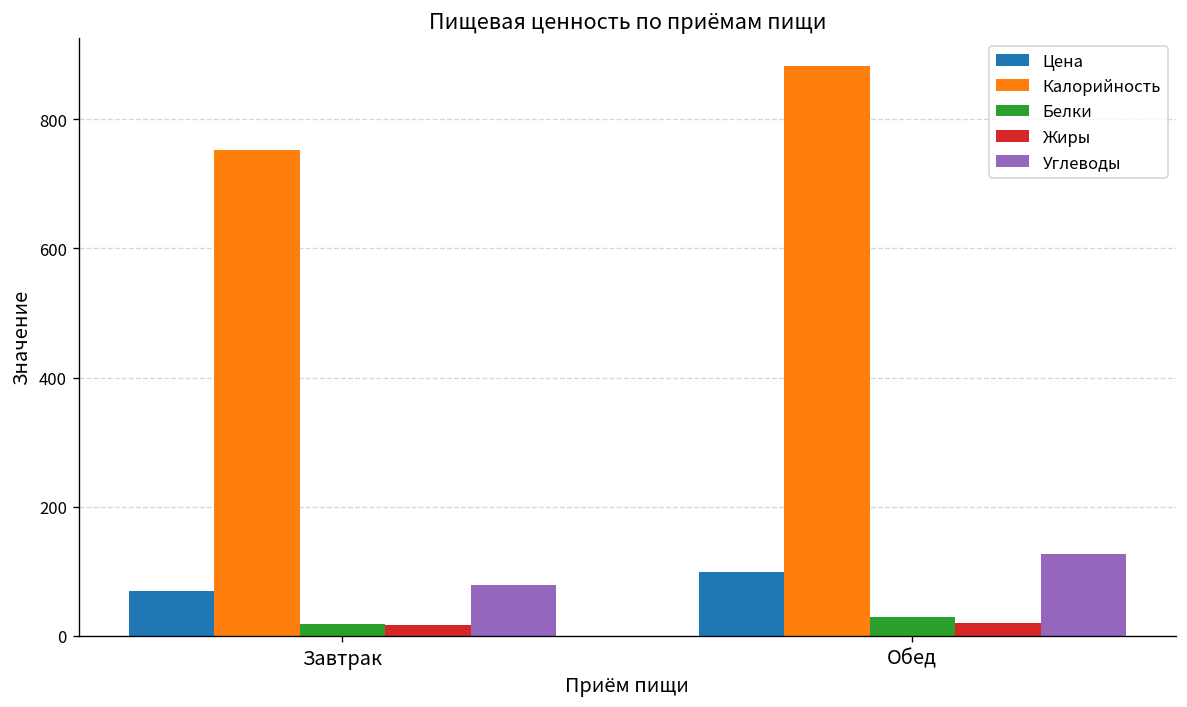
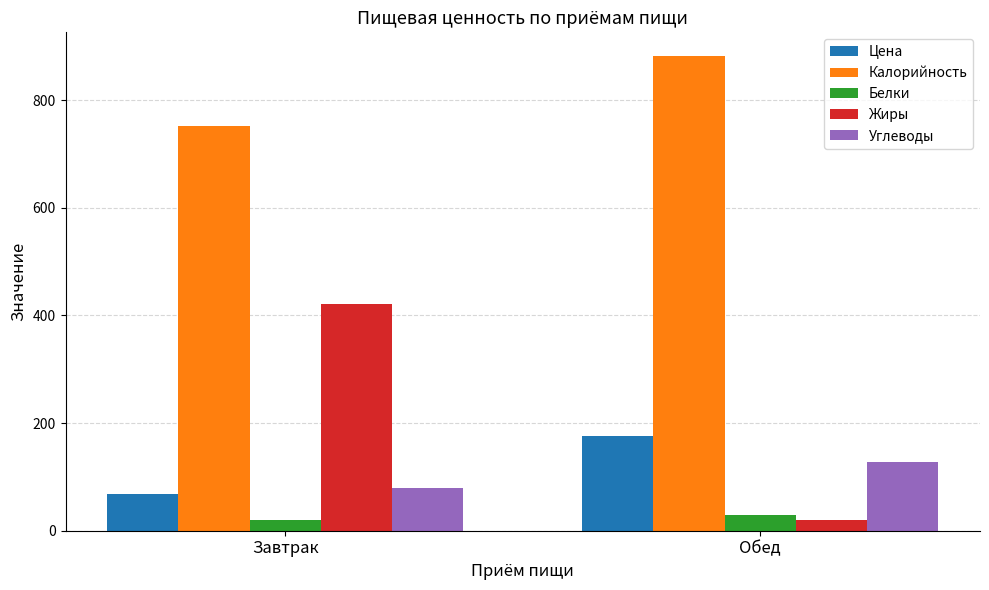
Жиры, Завтрак: 20 -> 420
Цена, Обед: 100 -> 180
